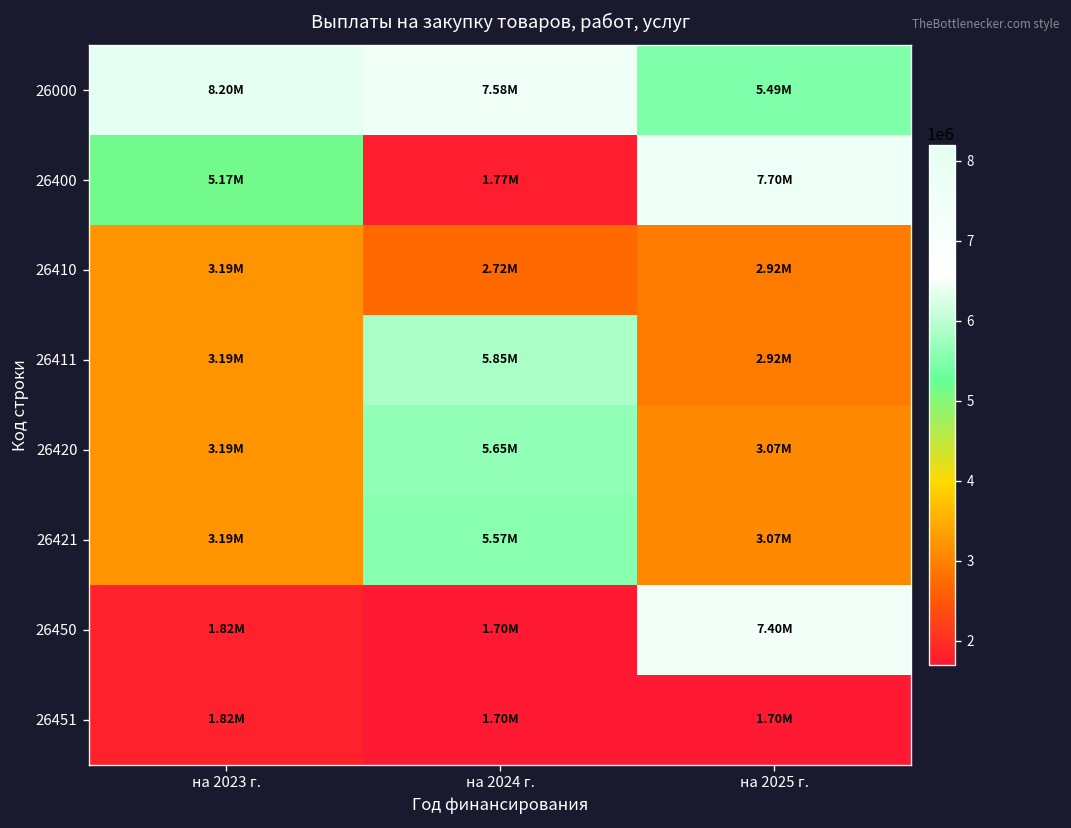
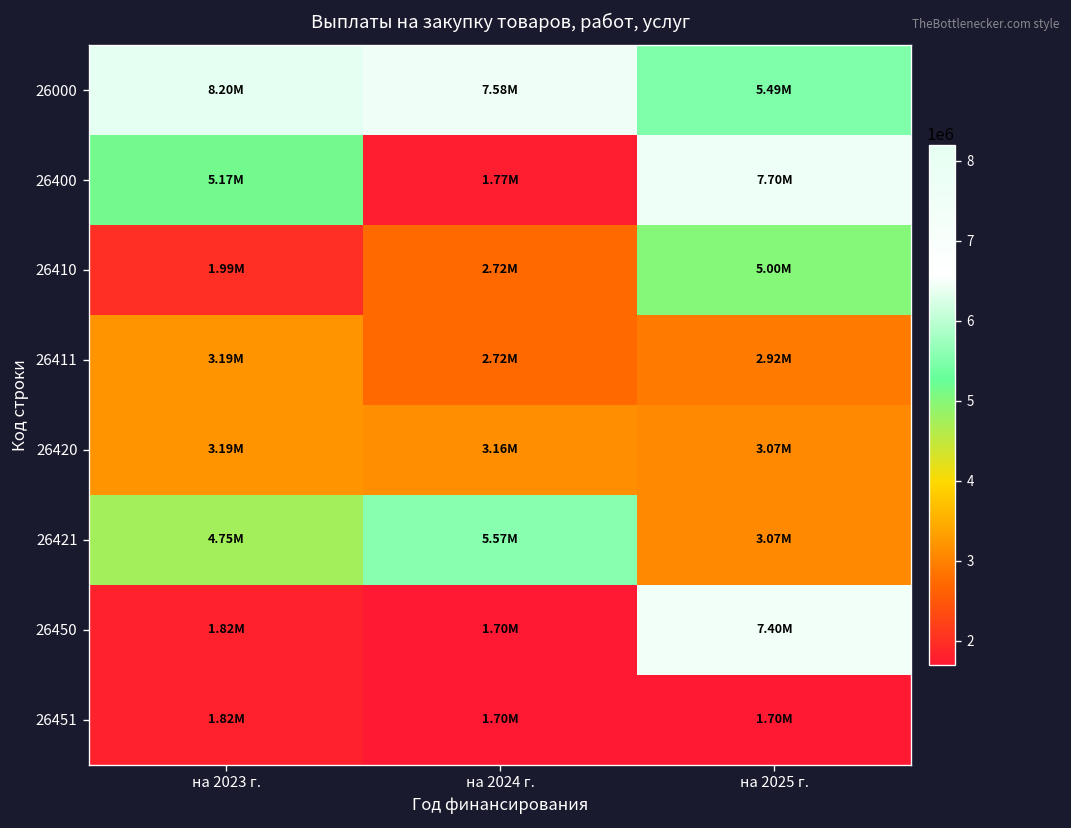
26410, на 2023 г.: 3.19M -> 1.99M
26410, на 2025 г.: 2.92M -> 5.00M
26411, на 2024 г.: 5.85M -> 2.72M
26420, на 2024 г.: 5.65M -> 3.16M
26421, на 2023 г.: 3.19M -> 4.75M
